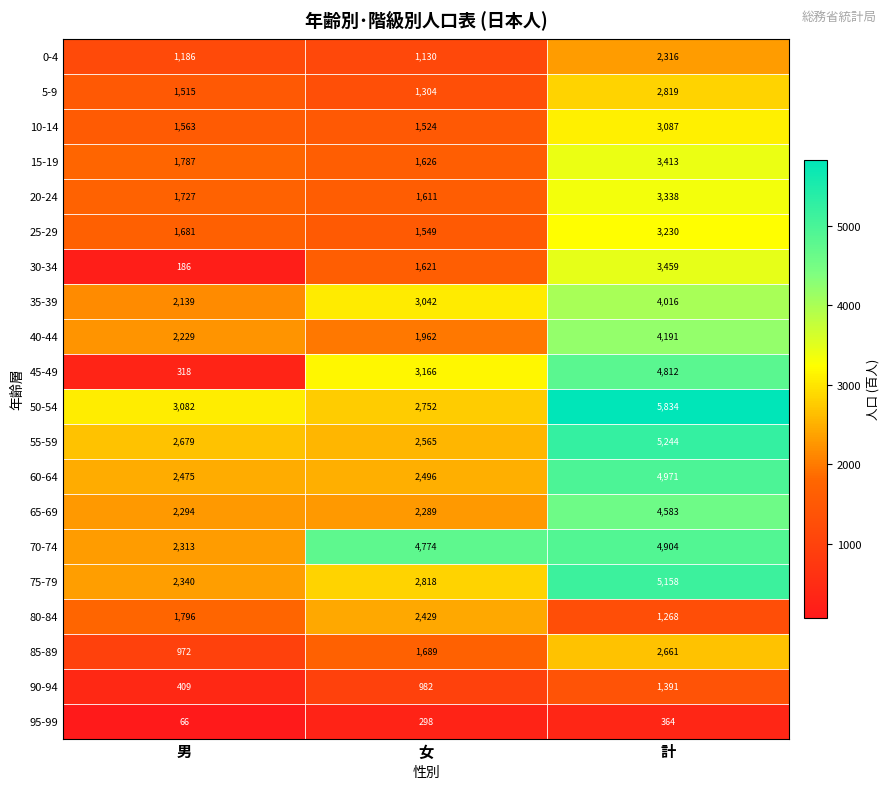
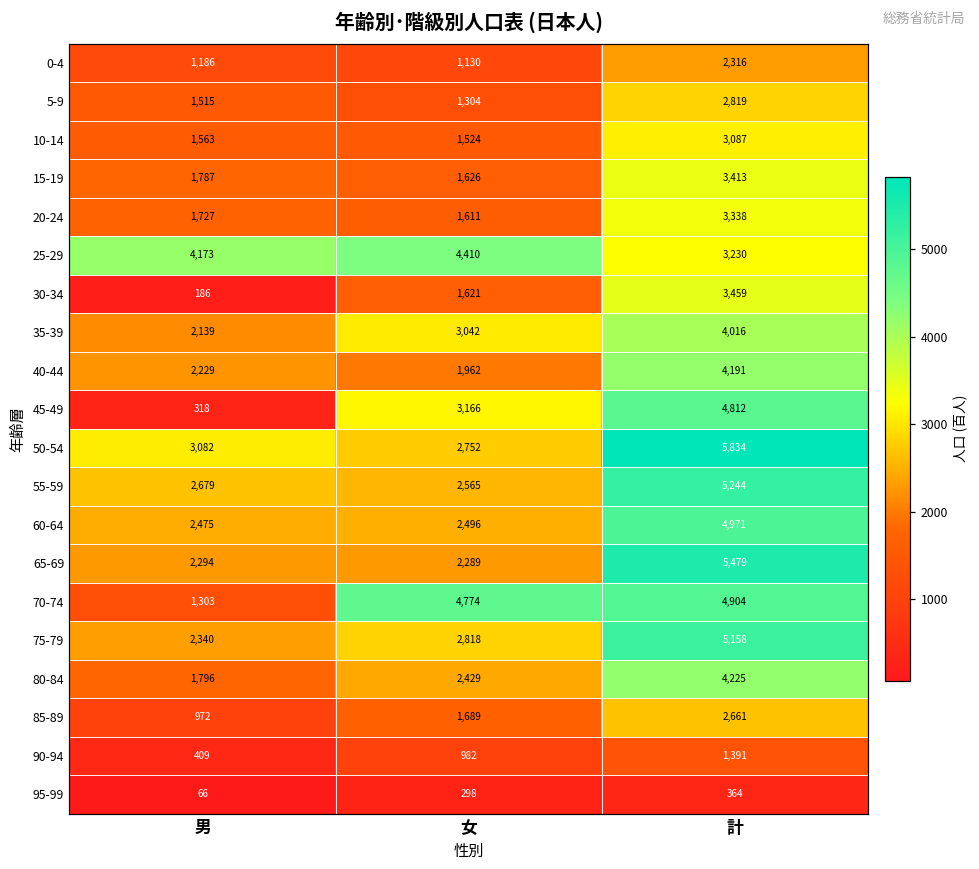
25-29, 男: 1,681 -> 4,173
25-29, 女: 1,549 -> 4,410
65-69, 計: 4,583 -> 5,479
70-74, 男: 2,313 -> 1,303
80-84, 計: 1,268 -> 4,225
